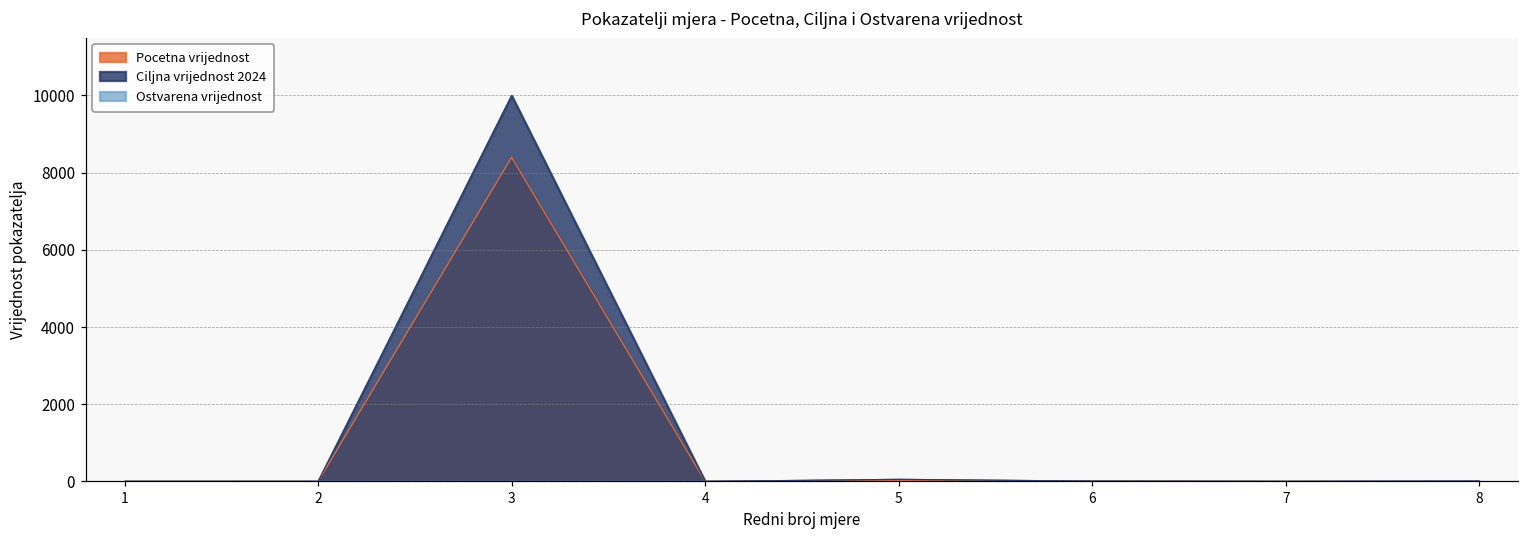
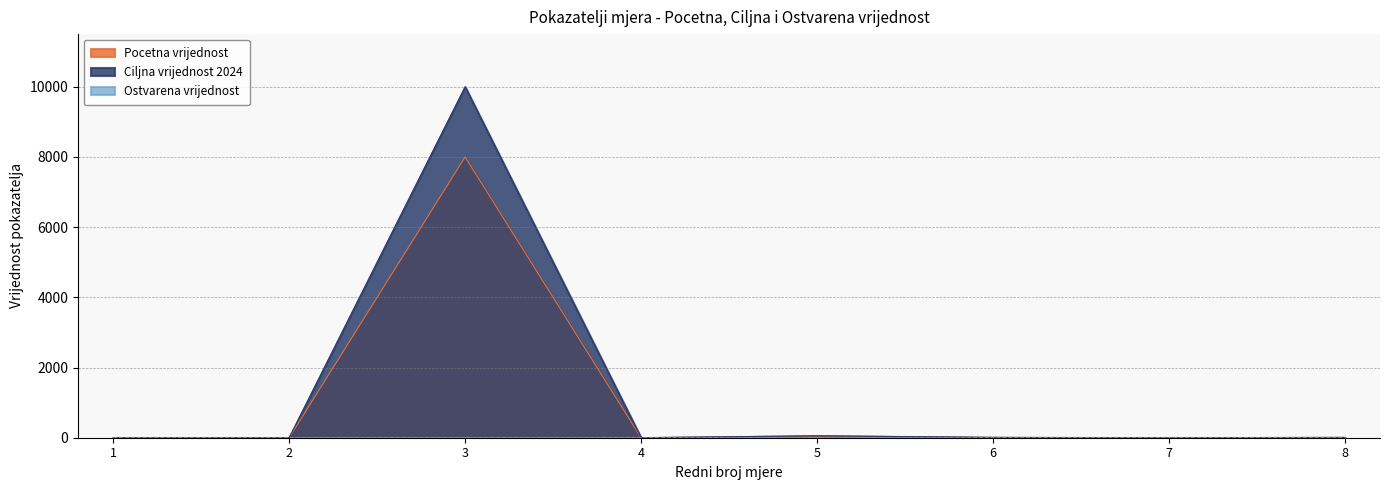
Pocetna vrijednost, 3: 8400 -> 8000
